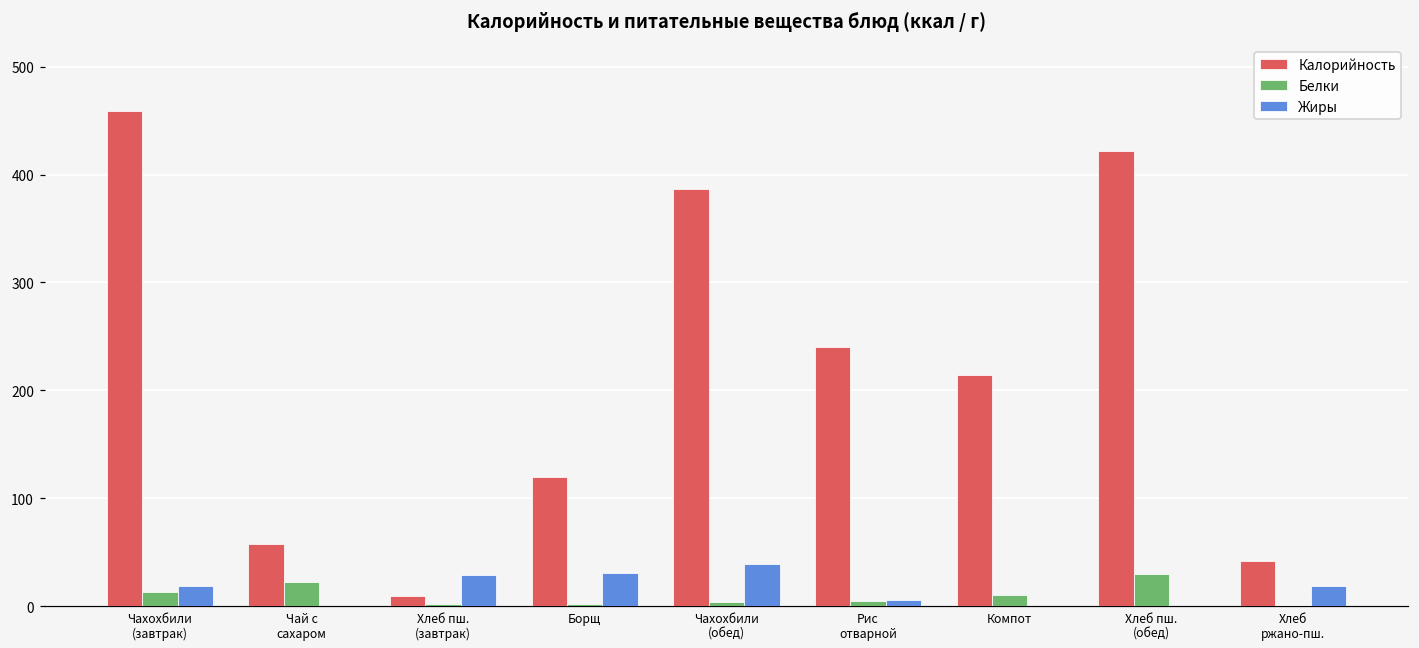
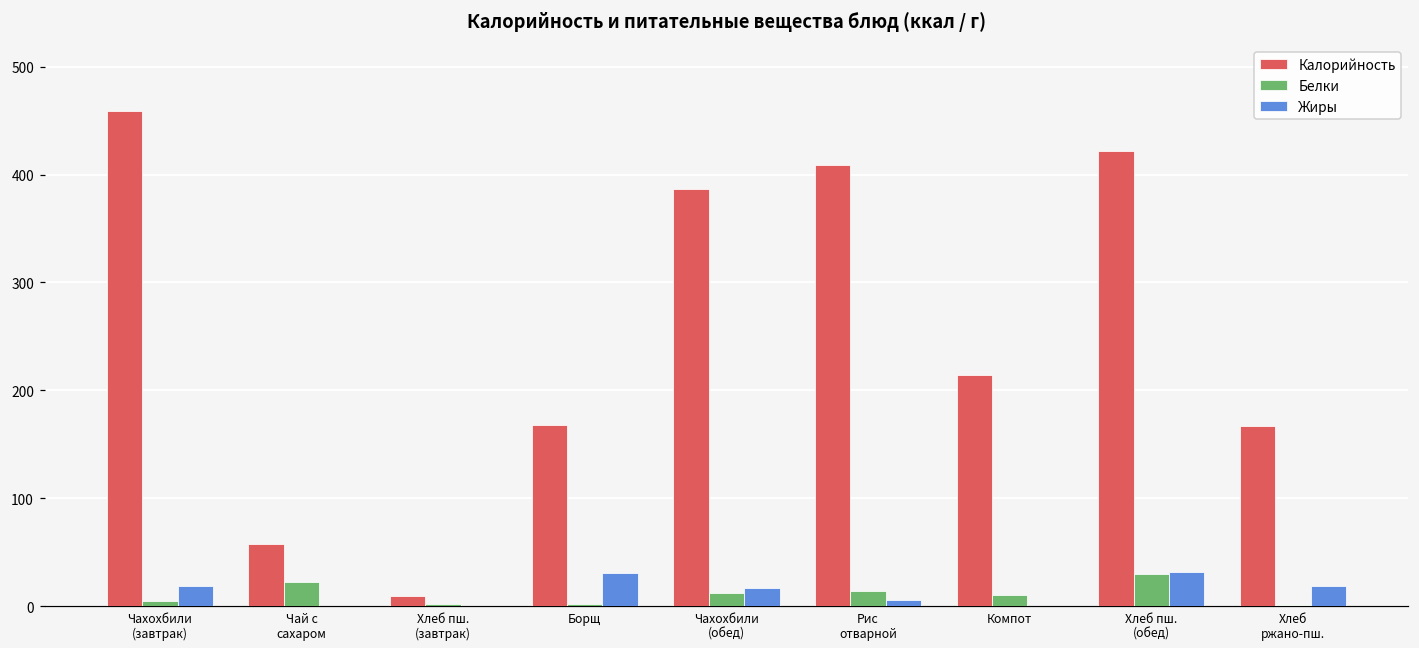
Белки, Чахохбили (завтрак): 10 -> 0
Жиры, Хлеб пш. (завтрак): 30 -> 0
Калорийность, Борщ: 120 -> 170
Белки, Чахохбили (обед): 0 -> 10
Жиры, Чахохбили (обед): 40 -> 20
Калорийность, Рис отварной: 240 -> 410
Белки, Рис отварной: 0 -> 10
Жиры, Хлеб пш. (обед): 0 -> 30
Калорийность, Хлеб ржано-пш.: 40 -> 170
